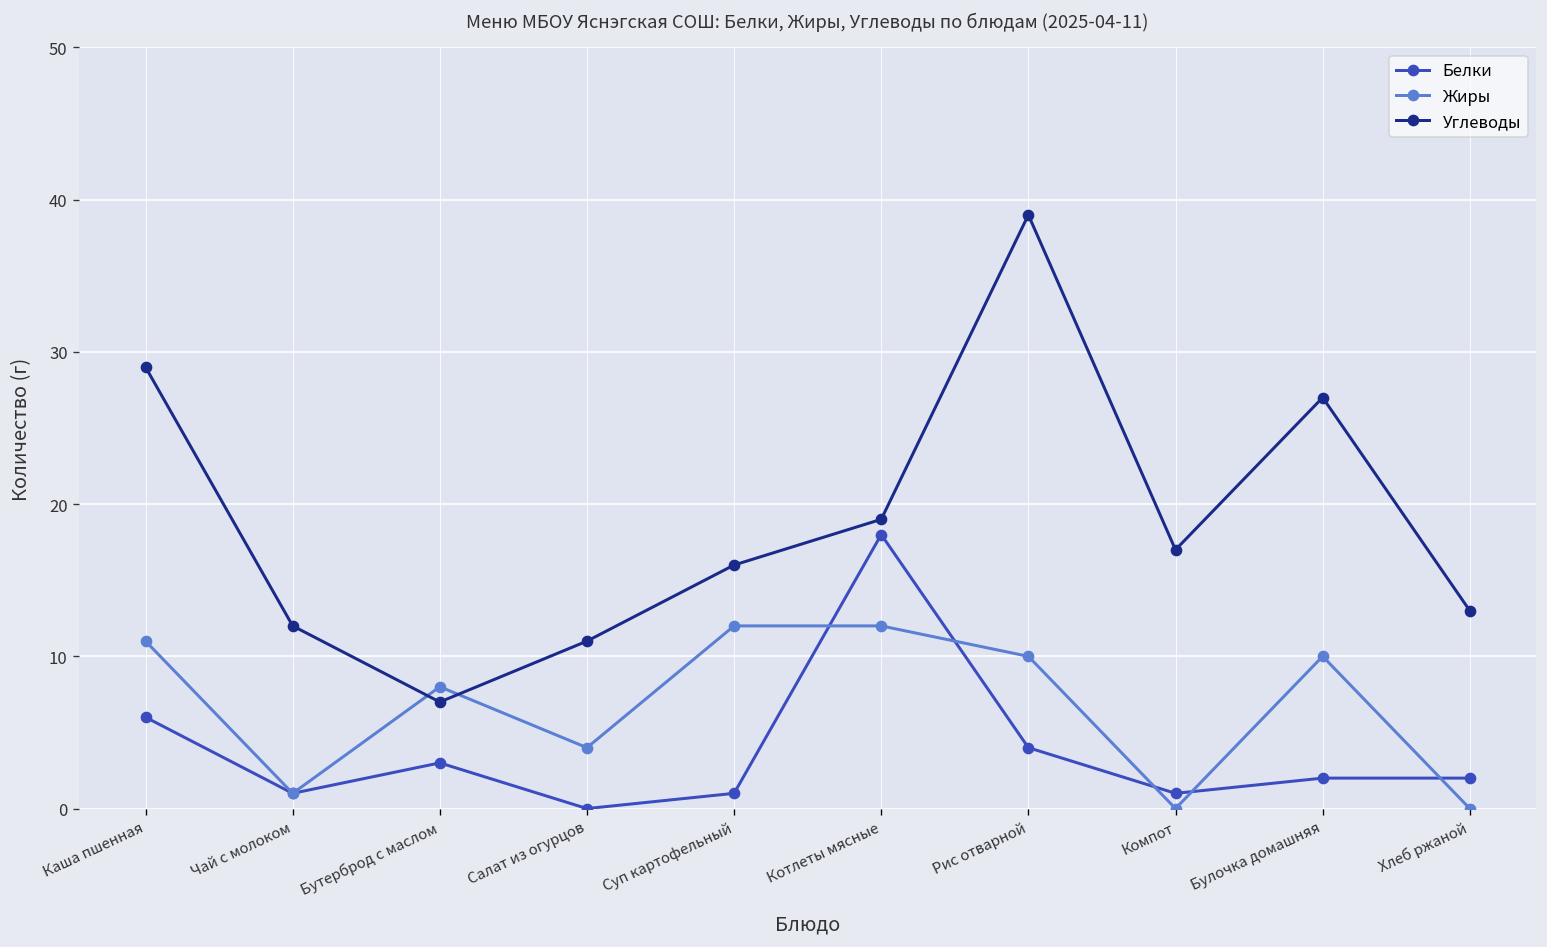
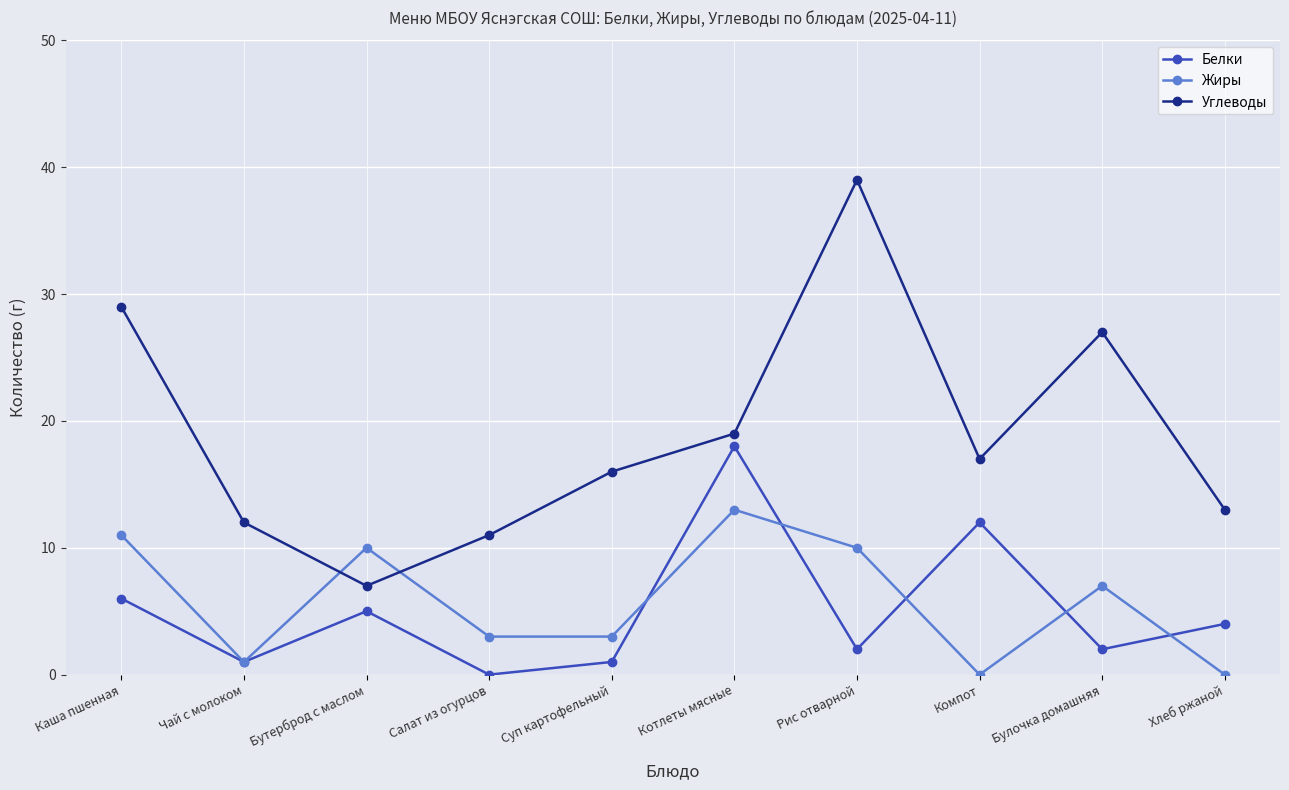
Белки, Бутерброд с маслом: 3 -> 5
Жиры, Бутерброд с маслом: 8 -> 10
Жиры, Салат из огурцов: 4 -> 3
Жиры, Суп картофельный: 12 -> 3
Жиры, Котлеты мясные: 12 -> 13
Белки, Рис отварной: 4 -> 2
Белки, Компот: 1 -> 12
Жиры, Булочка домашняя: 10 -> 7
Белки, Хлеб ржаной: 2 -> 4
